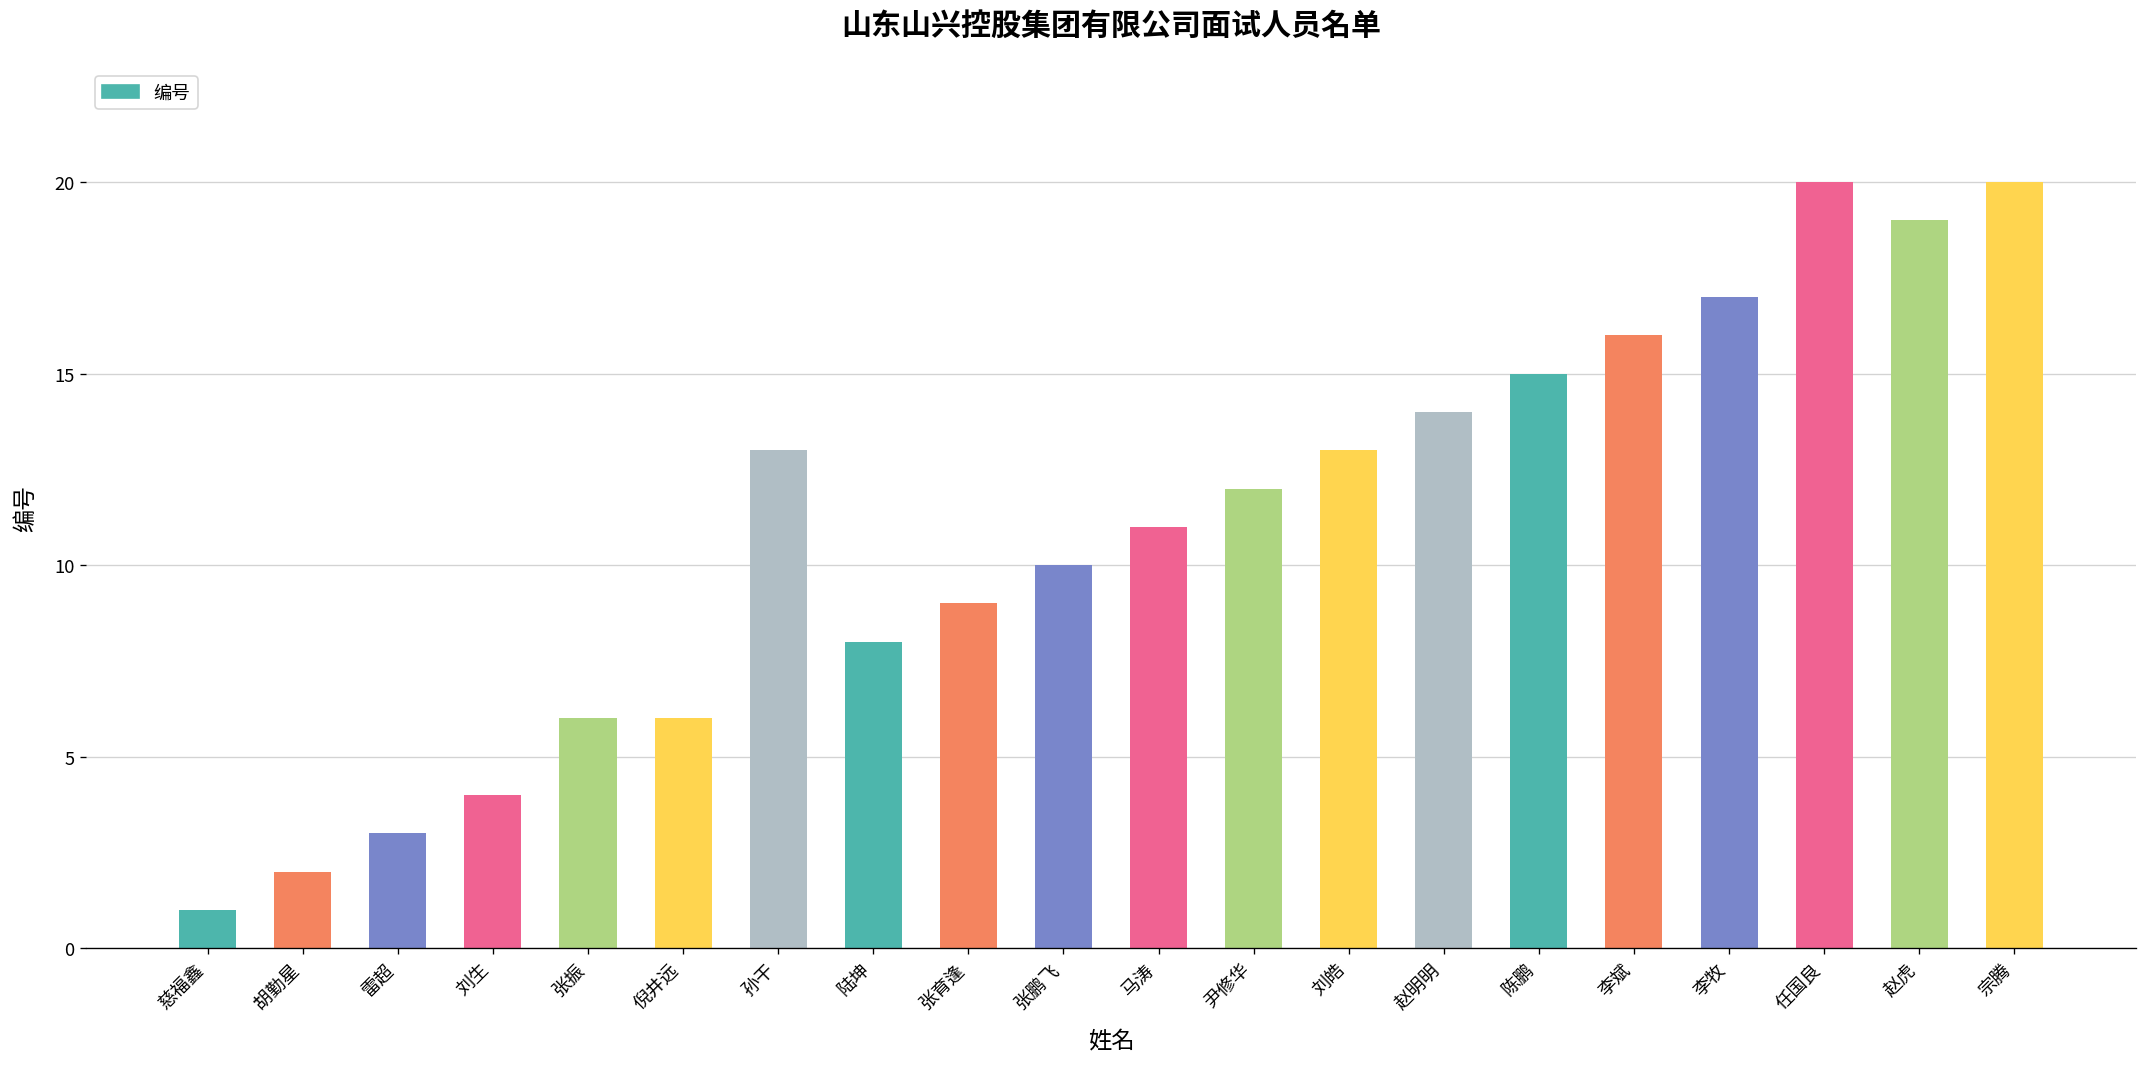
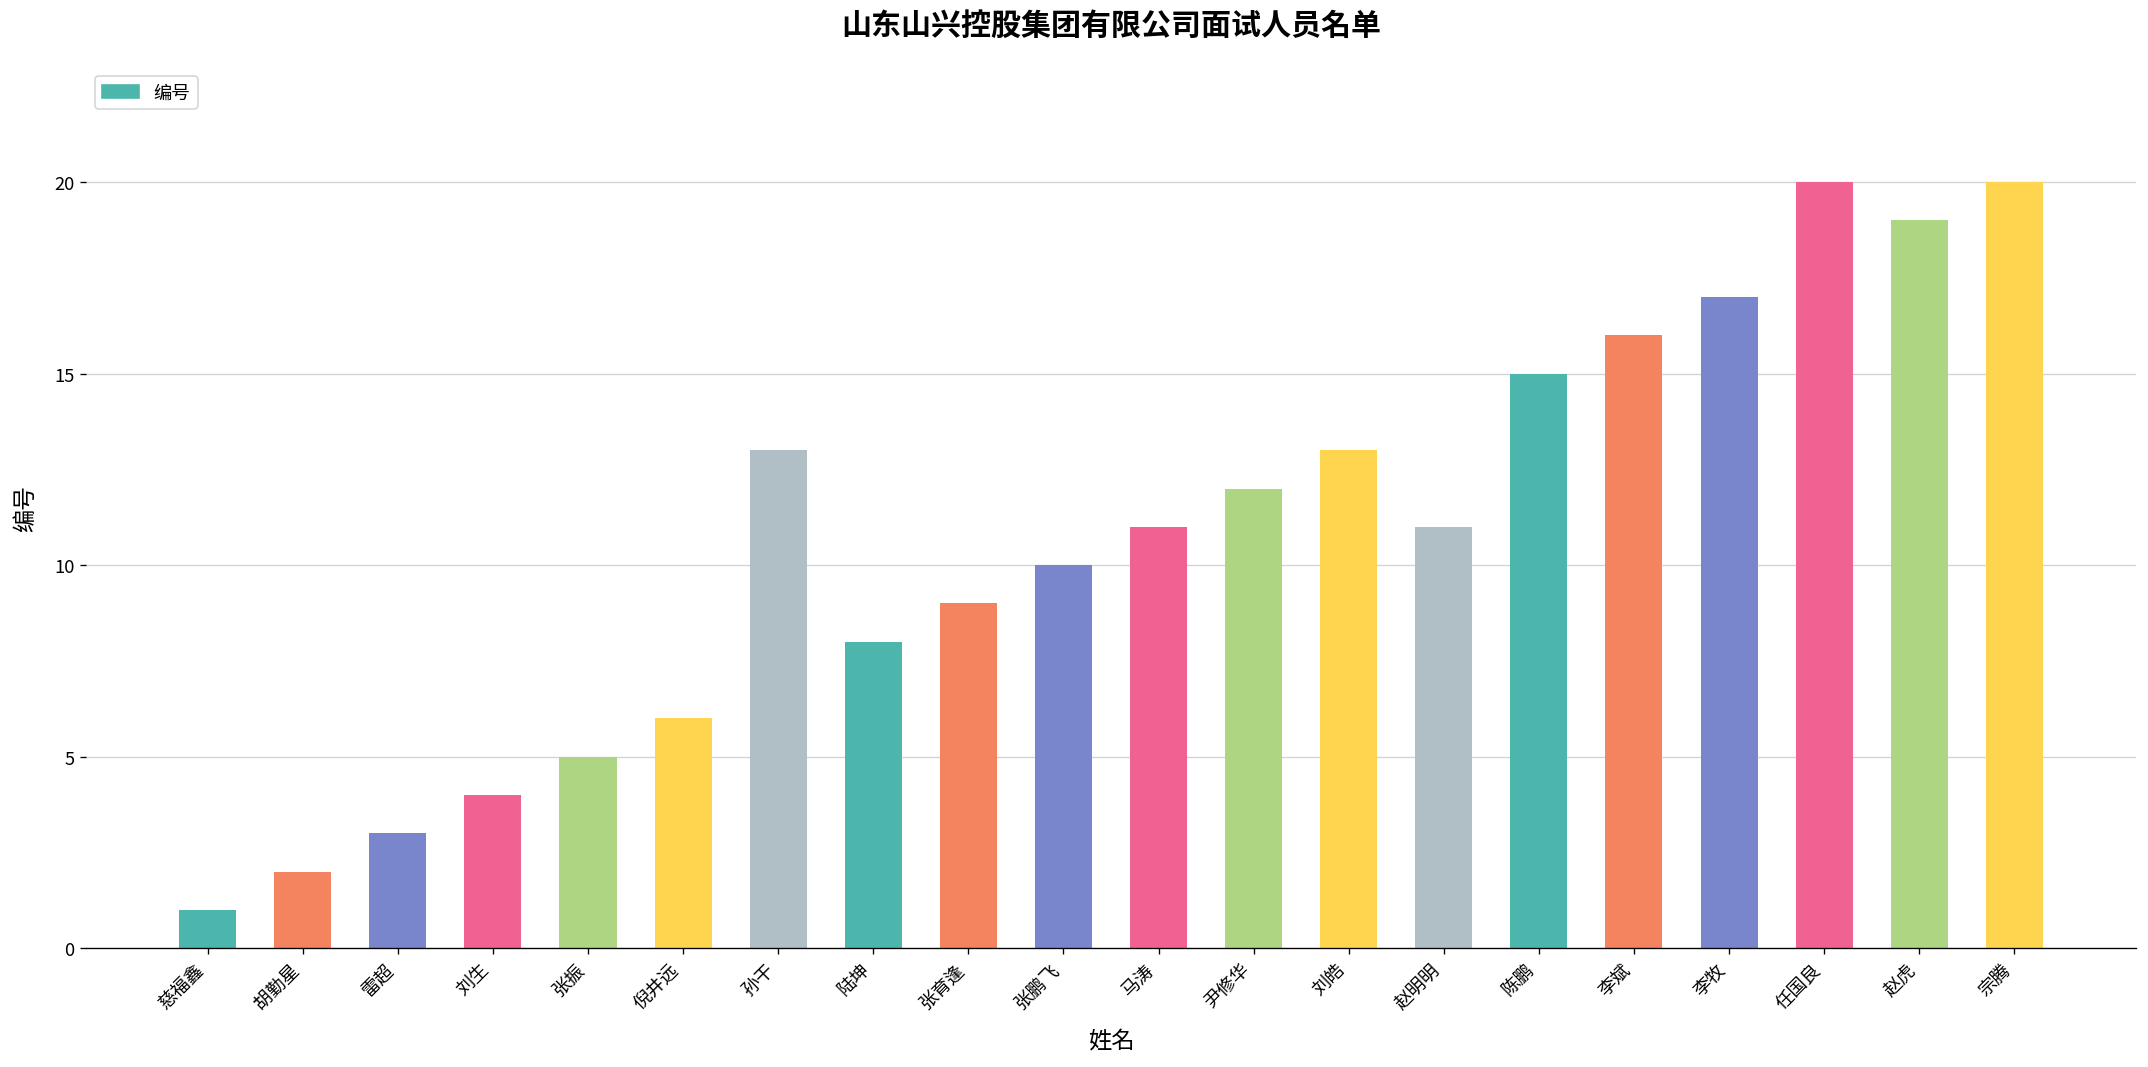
张振: 6 -> 5
赵明明: 14 -> 11
